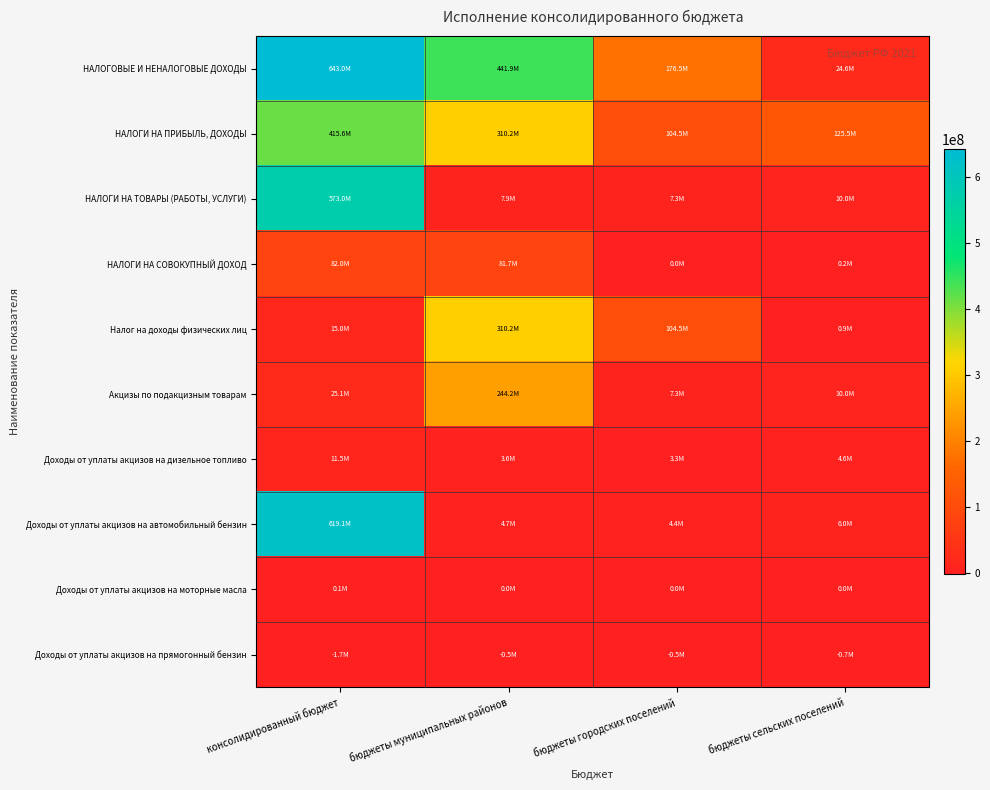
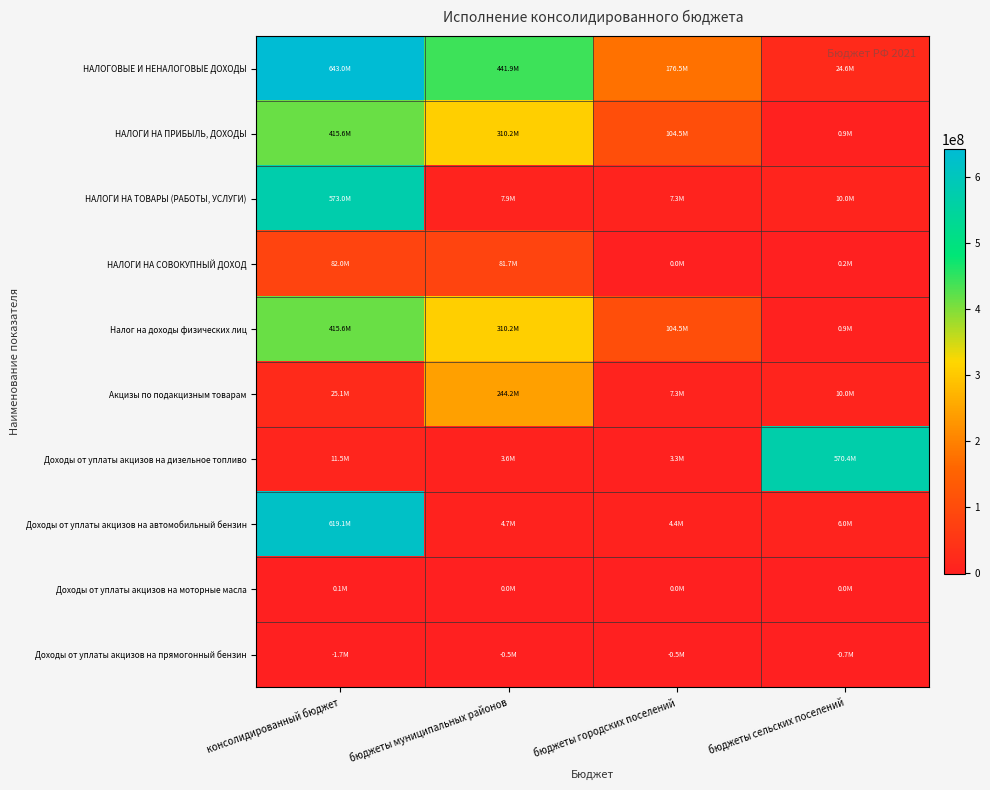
НАЛОГИ НА ПРИБЫЛЬ, ДОХОДЫ, бюджеты сельских поселений: 125.5M -> 0.9M
Налог на доходы физических лиц, консолидированный бюджет: 15.0M -> 415.6M
Доходы от уплаты акцизов на дизельное топливо, бюджеты сельских поселений: 4.6M -> 570.4M
